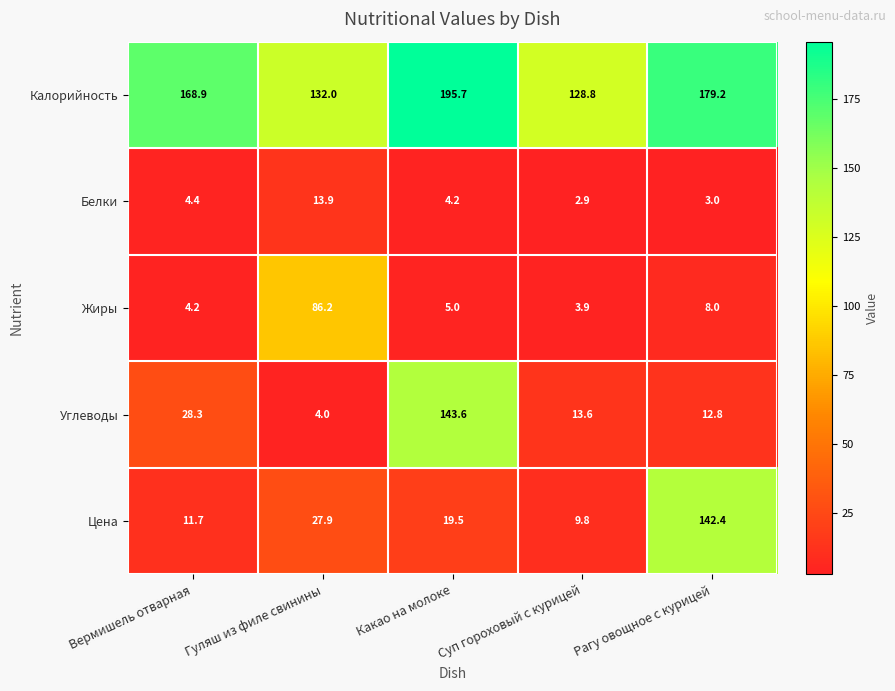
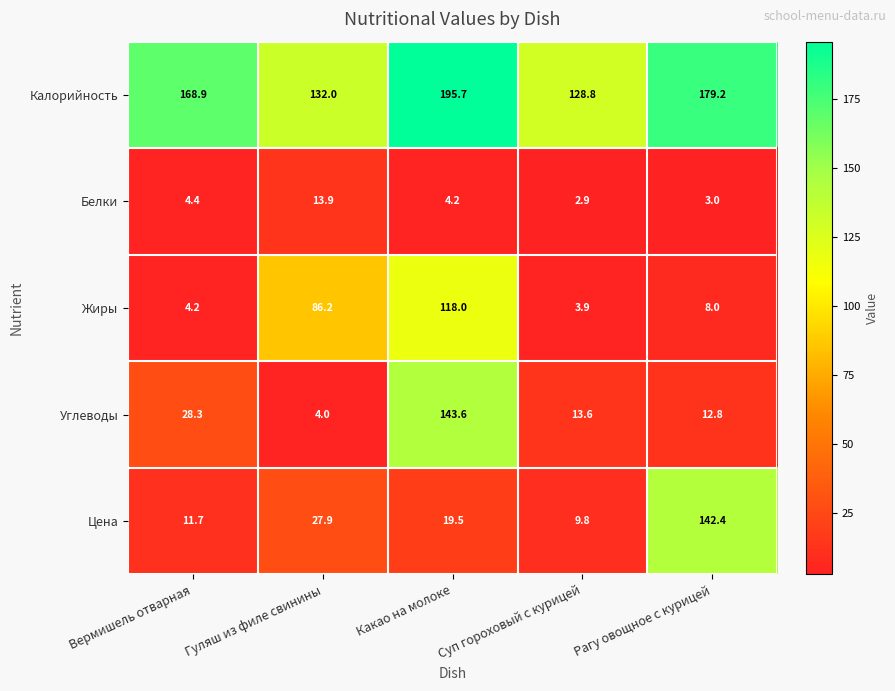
Жиры, Какао на молоке: 5.0 -> 118.0
